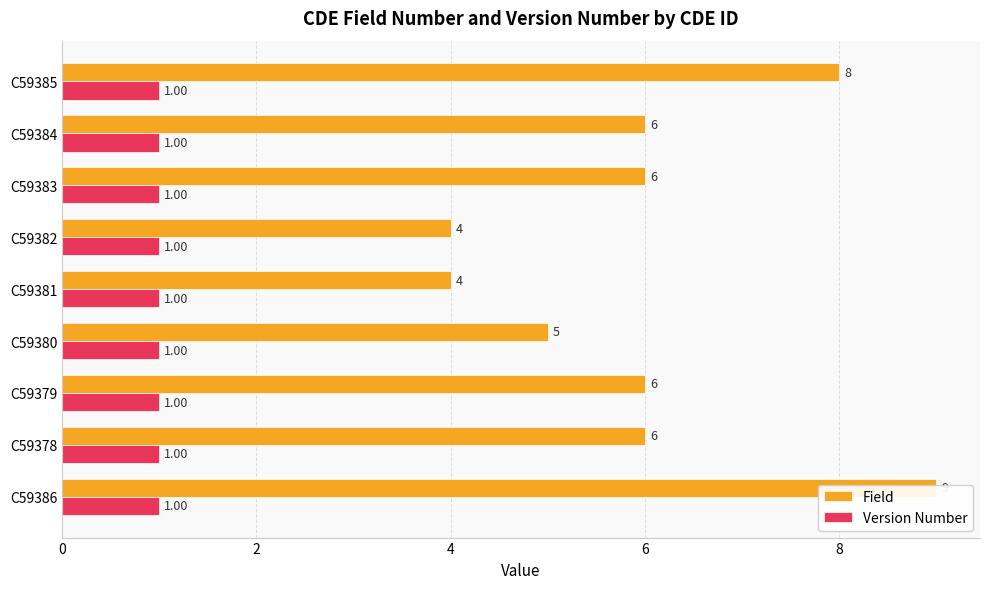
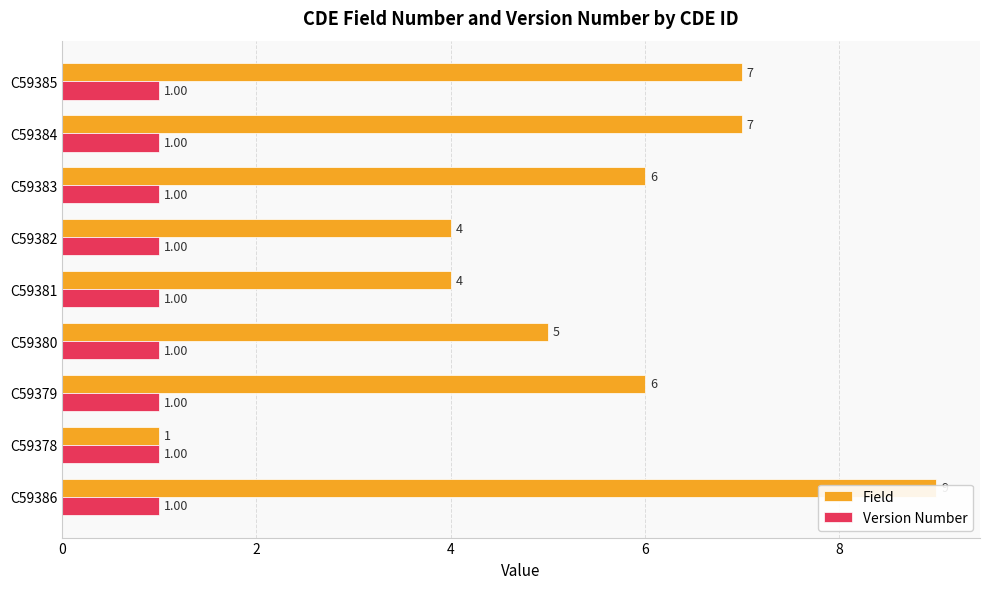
Field, C59385: 8 -> 7
Field, C59384: 6 -> 7
Field, C59378: 6 -> 1
